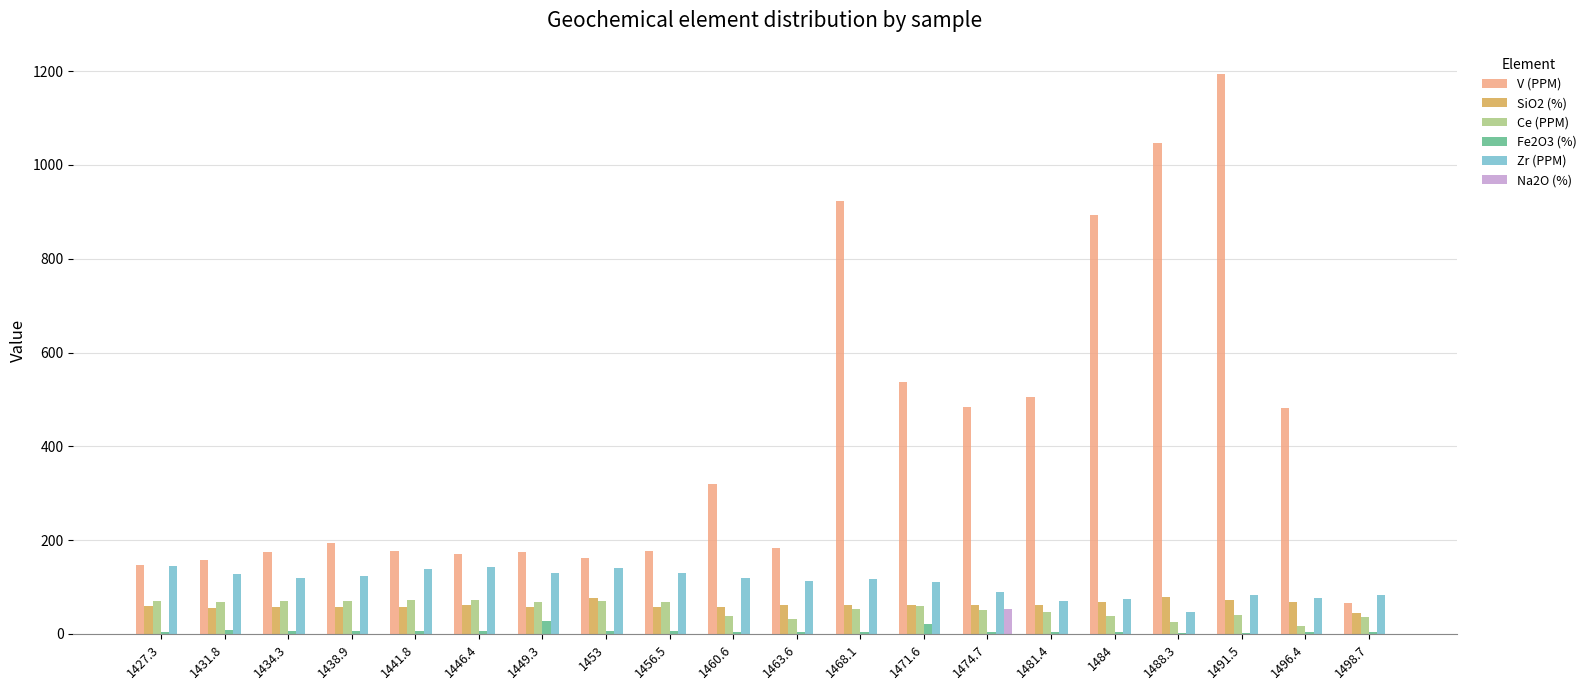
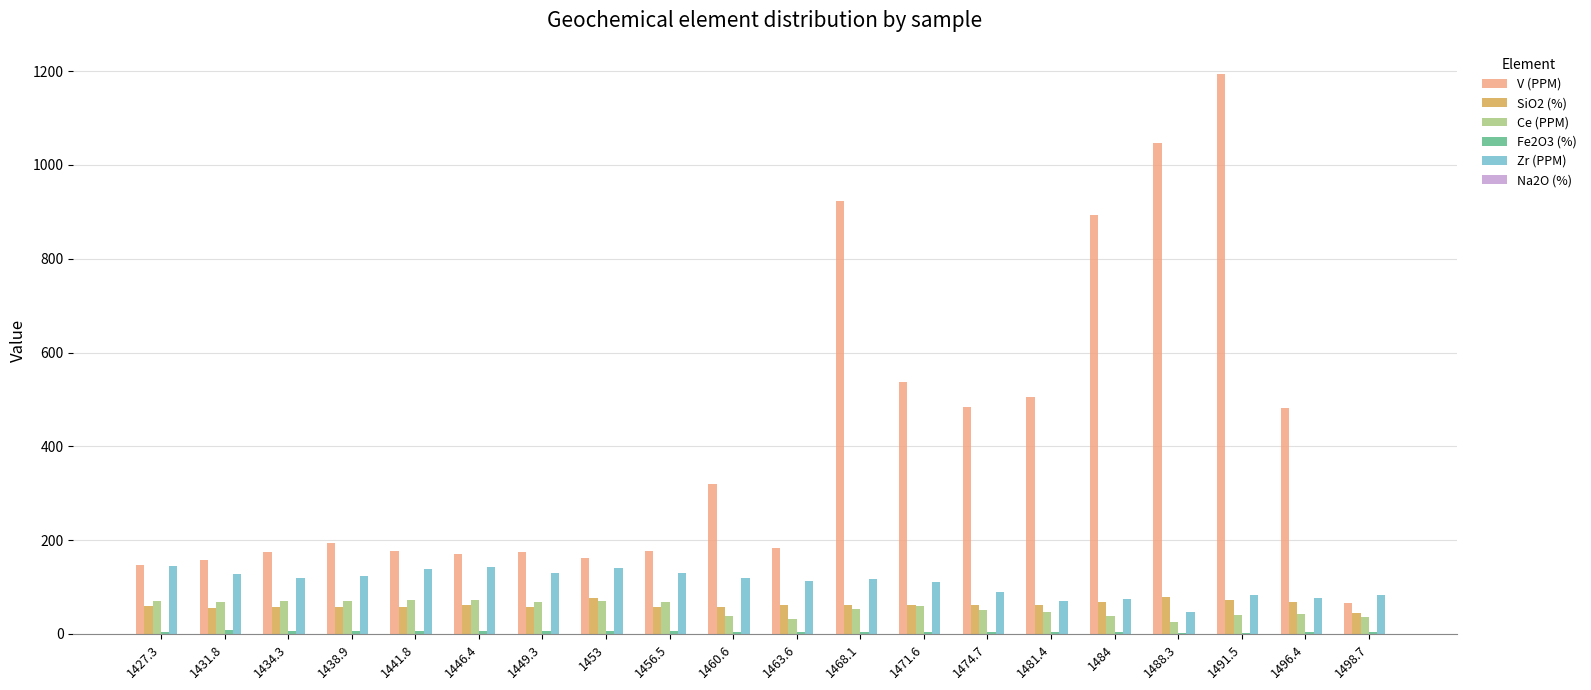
Fe2O3 (%), 1449.3: 30 -> 10
Fe2O3 (%), 1471.6: 20 -> 0
Na2O (%), 1474.7: 50 -> 0
Ce (PPM), 1496.4: 20 -> 40
